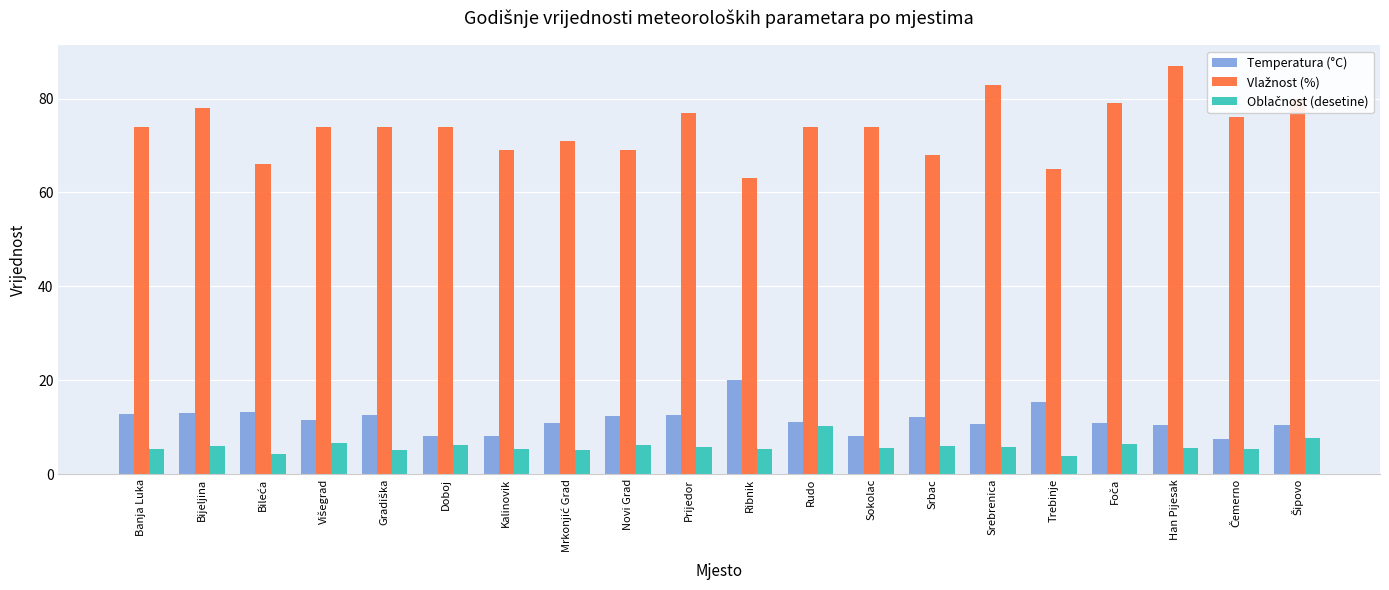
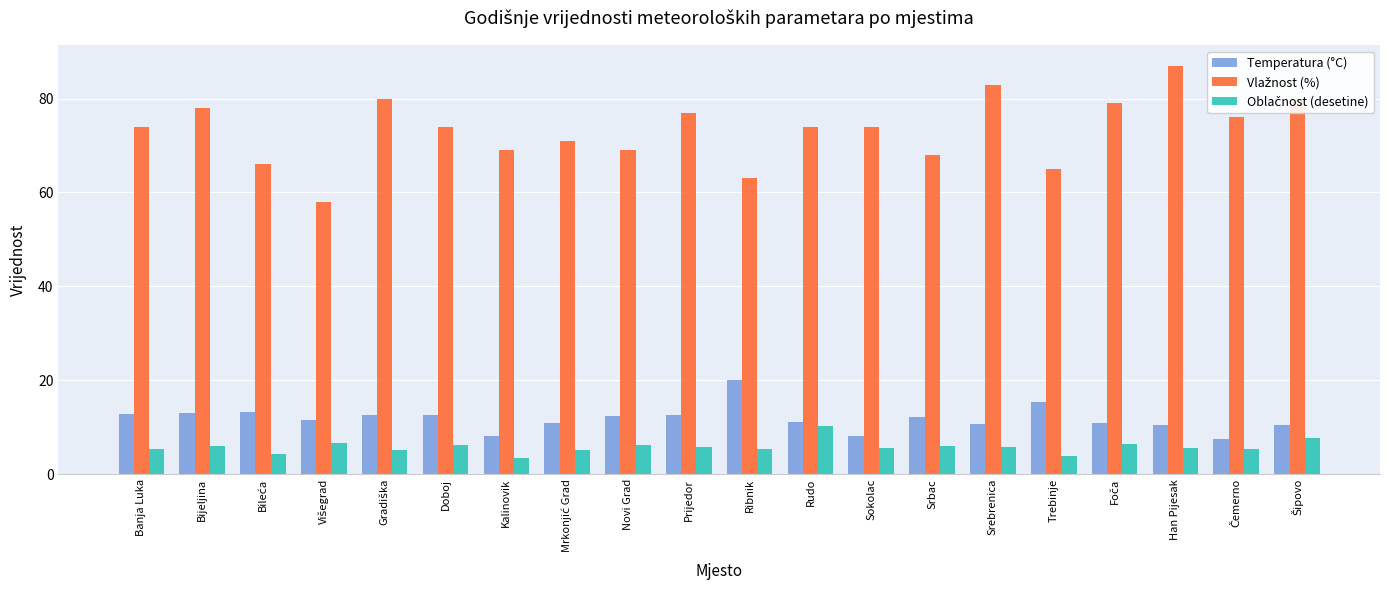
Vlažnost (%), Višegrad: 74 -> 58
Vlažnost (%), Gradiška: 74 -> 80
Temperatura (°C), Doboj: 8 -> 13
Oblačnost (desetine), Kalinovik: 5 -> 4
